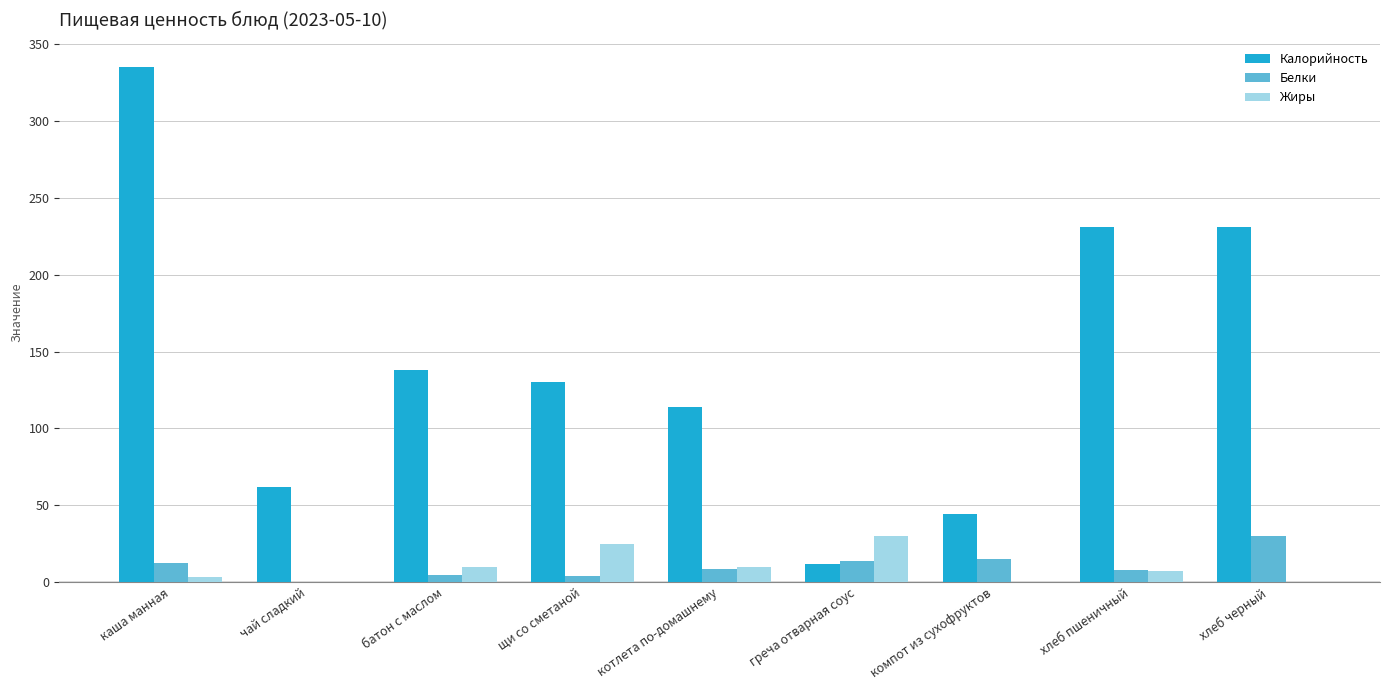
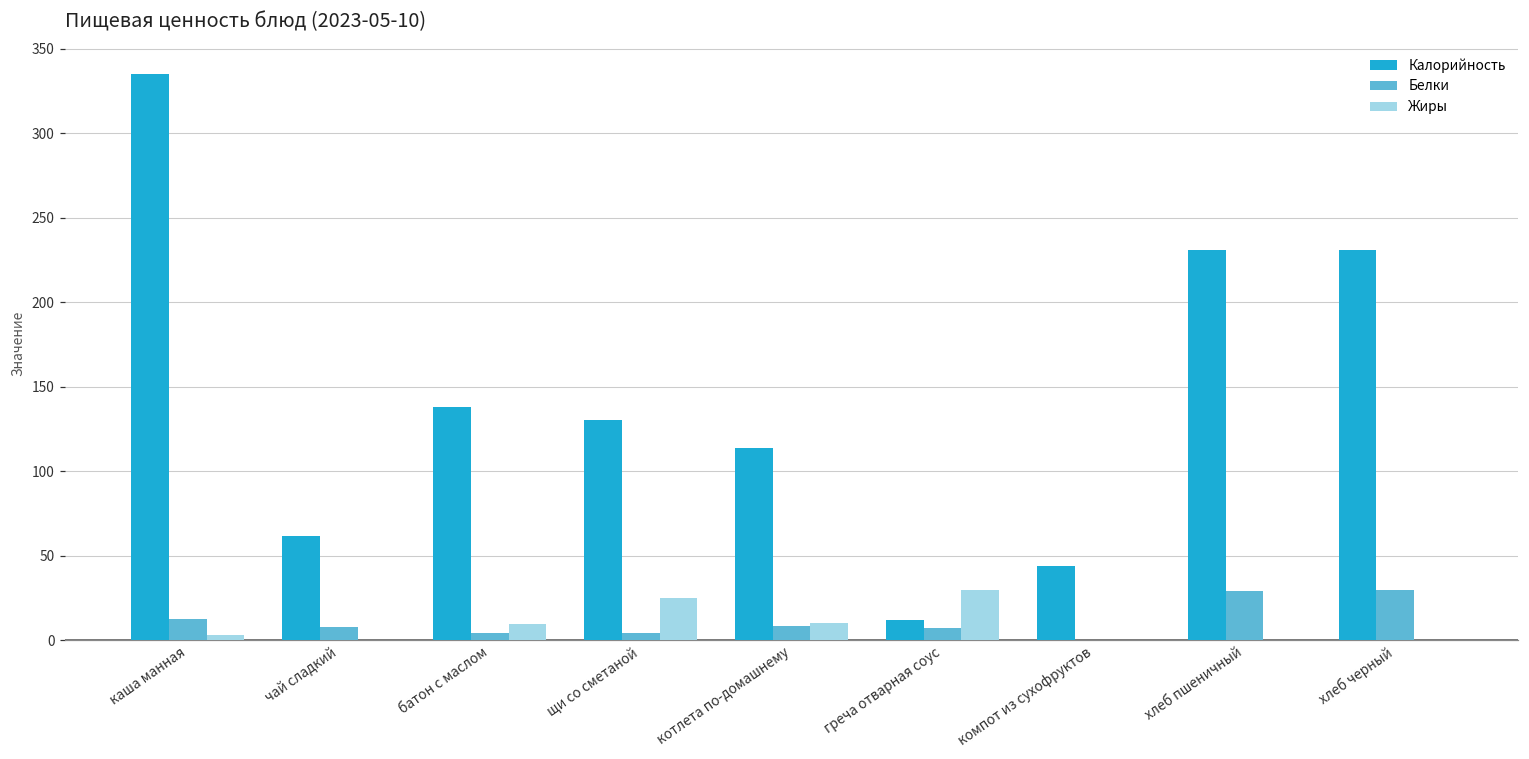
Белки, чай сладкий: 0 -> 8
Белки, греча отварная соус: 14 -> 7
Белки, компот из сухофруктов: 15 -> 0
Белки, хлеб пшеничный: 8 -> 29
Жиры, хлеб пшеничный: 7 -> 0
